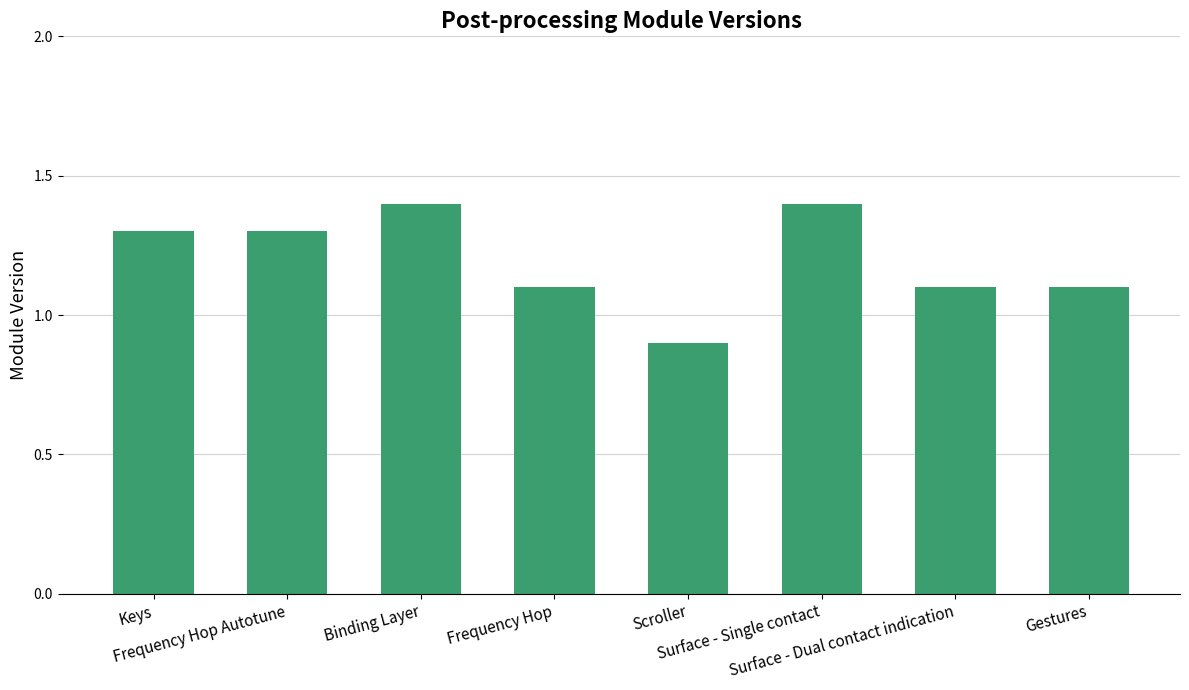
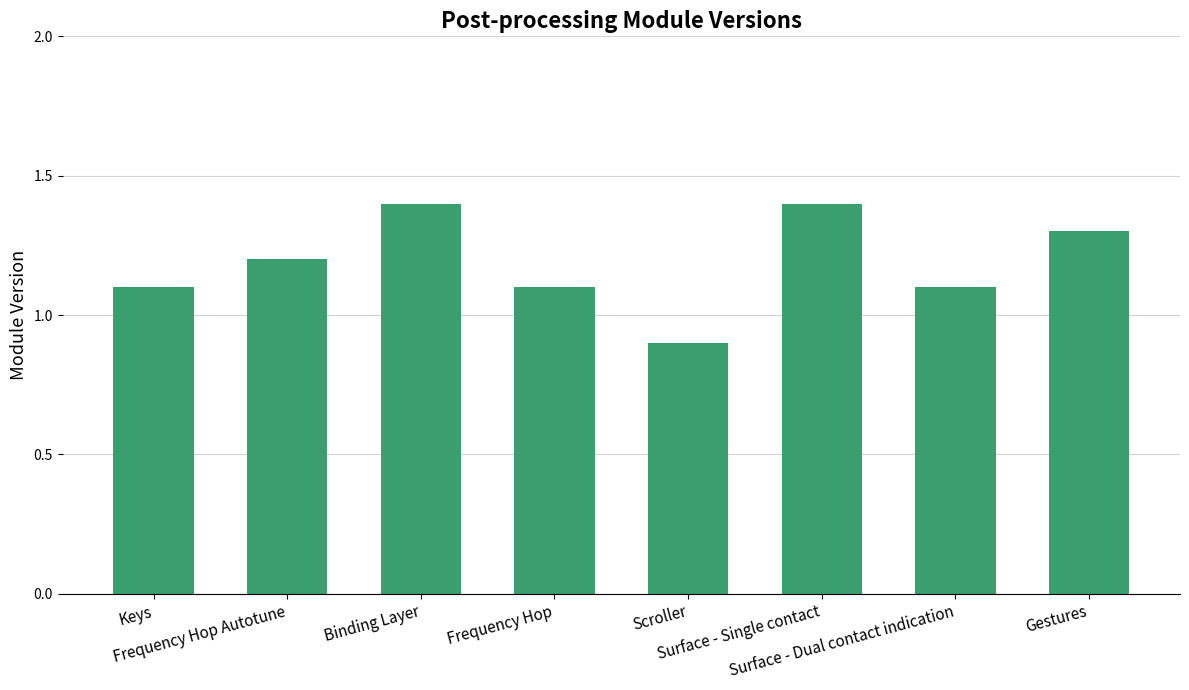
Keys: 1.3 -> 1.1
Frequency Hop Autotune: 1.3 -> 1.2
Gestures: 1.1 -> 1.3
